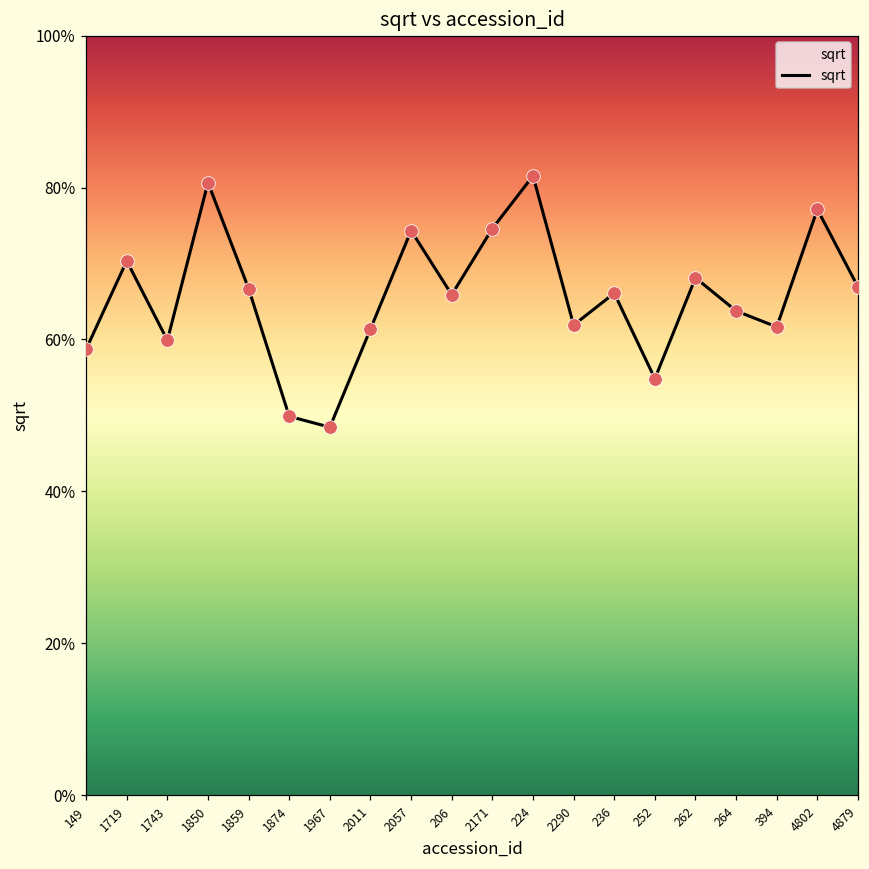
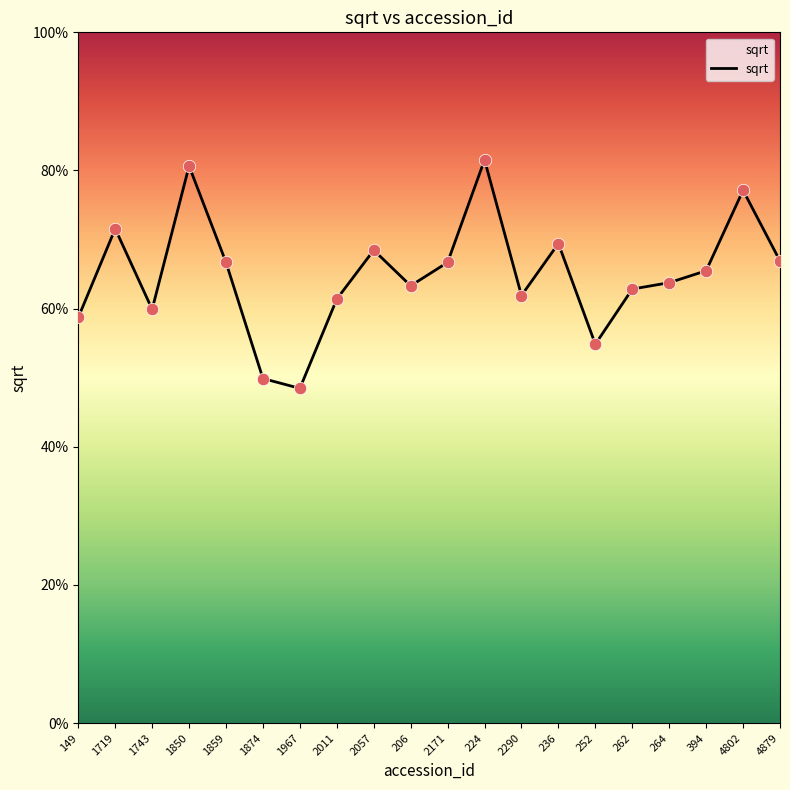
1719: 70% -> 72%
2057: 74% -> 68%
206: 66% -> 63%
2171: 75% -> 67%
236: 66% -> 69%
262: 68% -> 63%
394: 62% -> 65%
